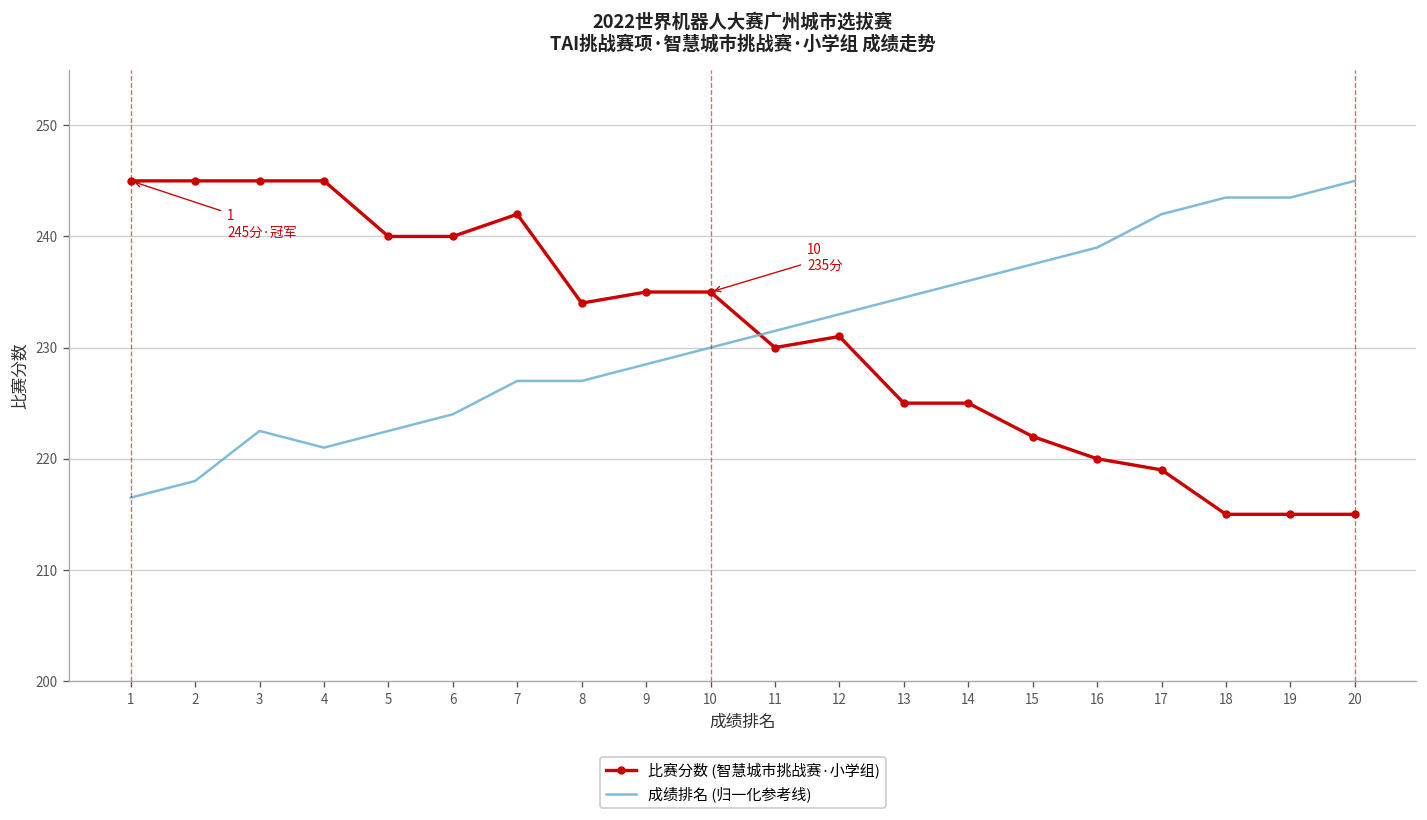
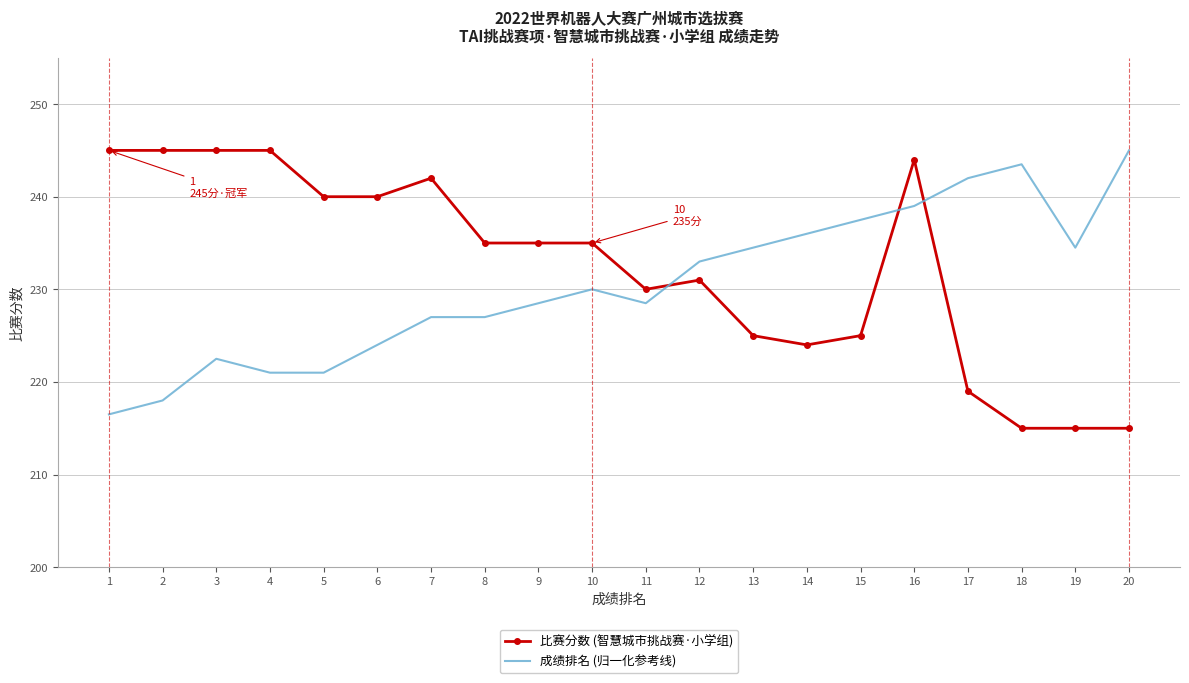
成绩排名 (归一化参考线), 5: 223 -> 221
比赛分数 (智慧城市挑战赛·小学组), 8: 234 -> 235
成绩排名 (归一化参考线), 11: 232 -> 229
比赛分数 (智慧城市挑战赛·小学组), 14: 225 -> 224
比赛分数 (智慧城市挑战赛·小学组), 15: 222 -> 225
比赛分数 (智慧城市挑战赛·小学组), 16: 220 -> 244
成绩排名 (归一化参考线), 19: 244 -> 235
